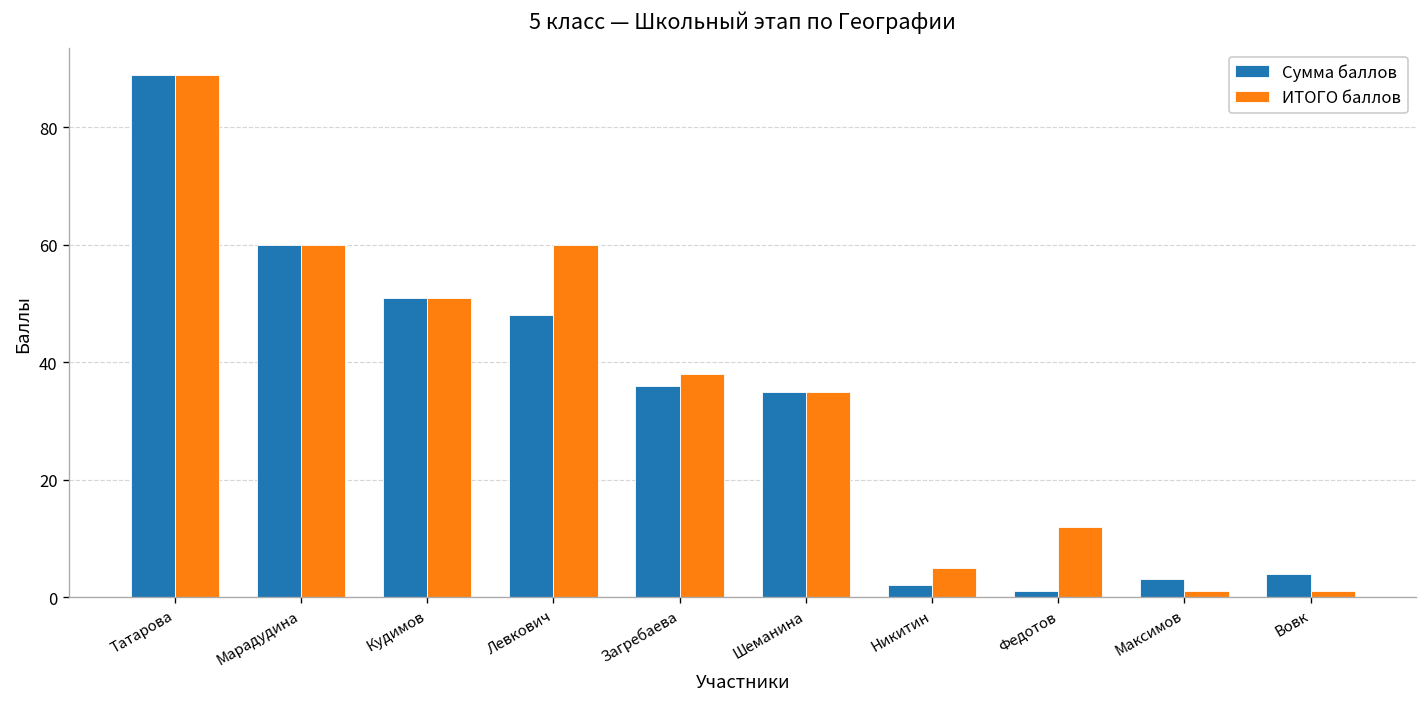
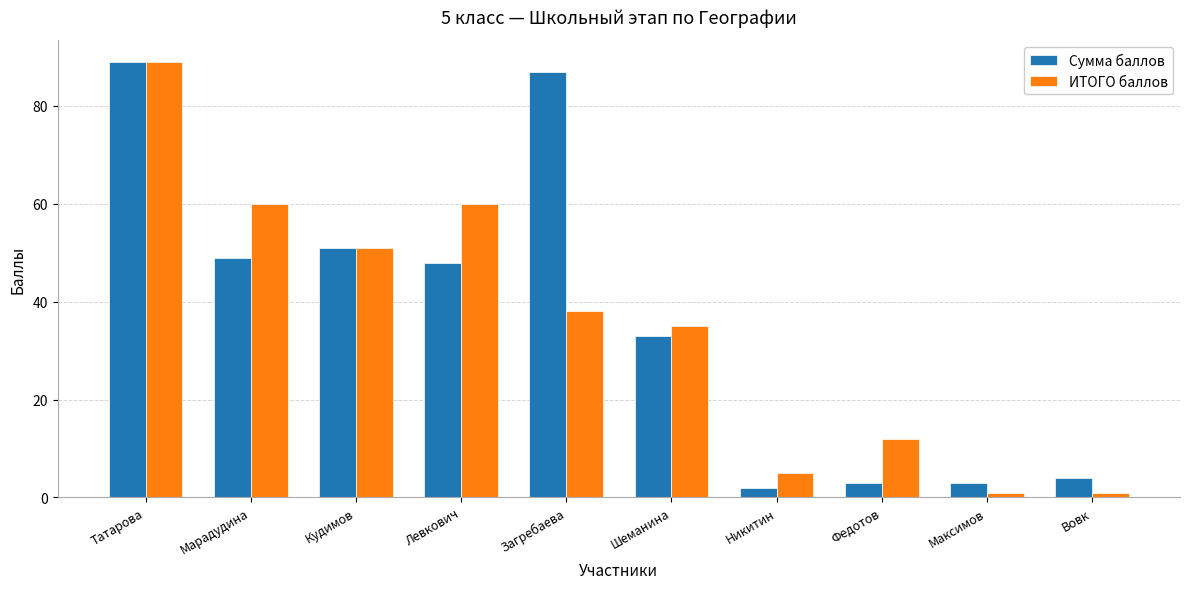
Сумма баллов, Марадудина: 60 -> 49
Сумма баллов, Загребаева: 36 -> 87
Сумма баллов, Шеманина: 35 -> 33
Сумма баллов, Федотов: 1 -> 3
